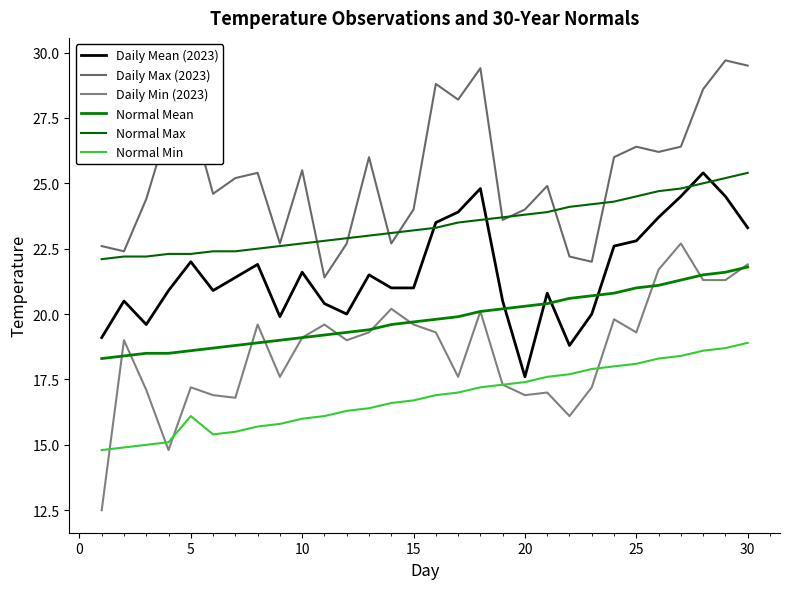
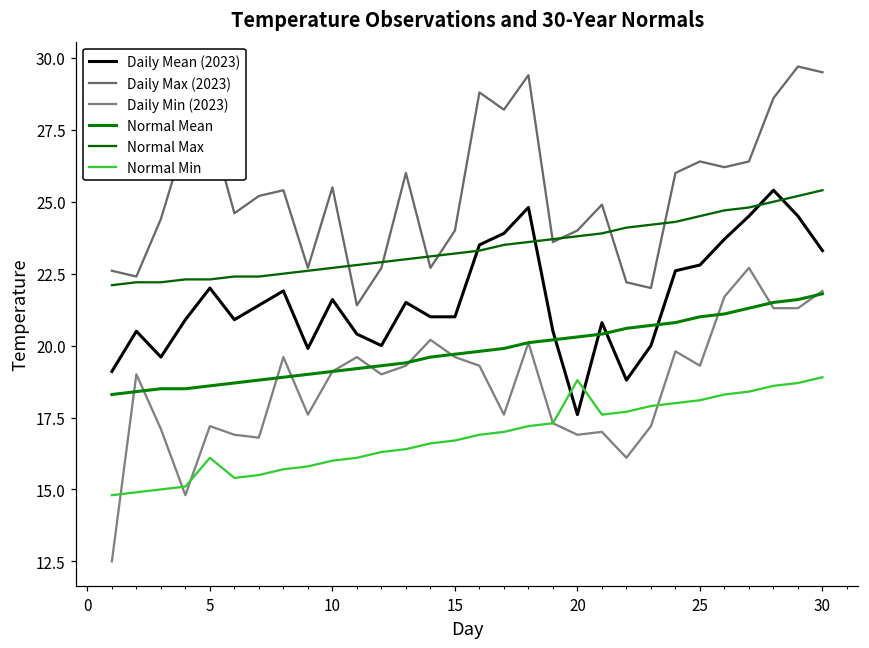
Normal Min, 20: 17.4 -> 18.8
